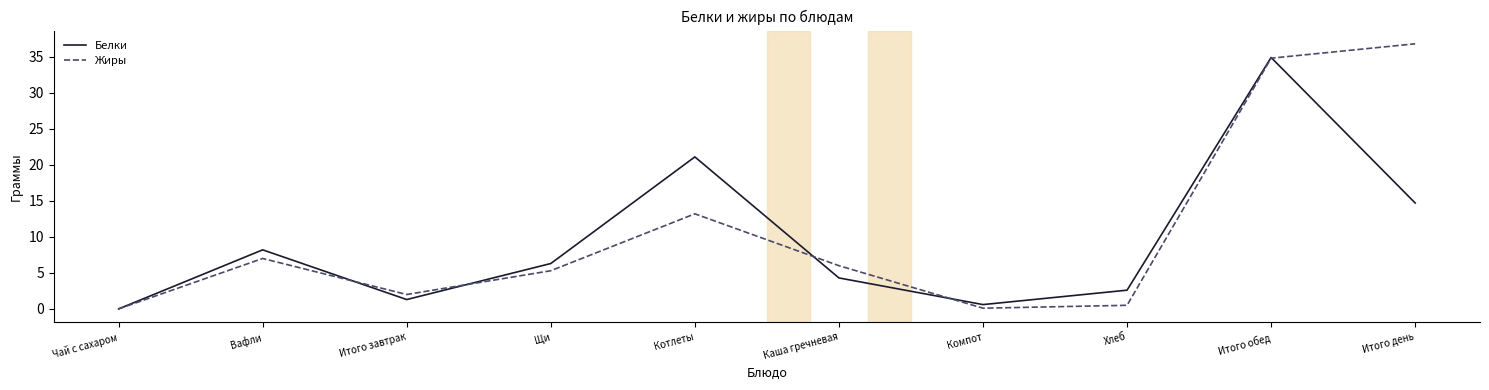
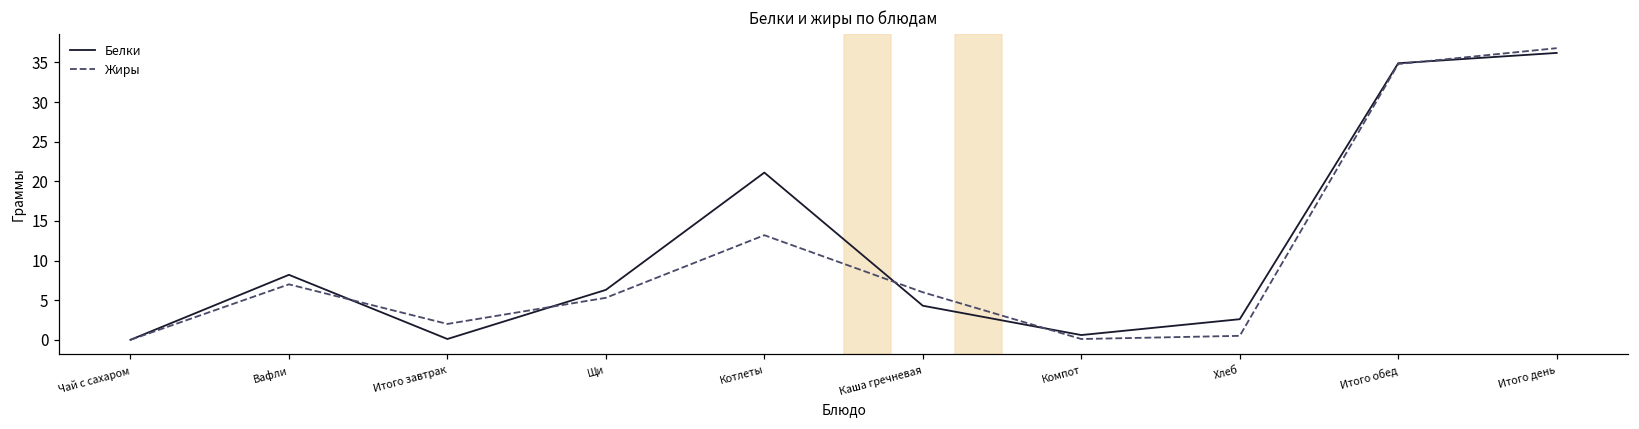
Белки, Итого завтрак: 1 -> 0
Белки, Итого день: 15 -> 36
